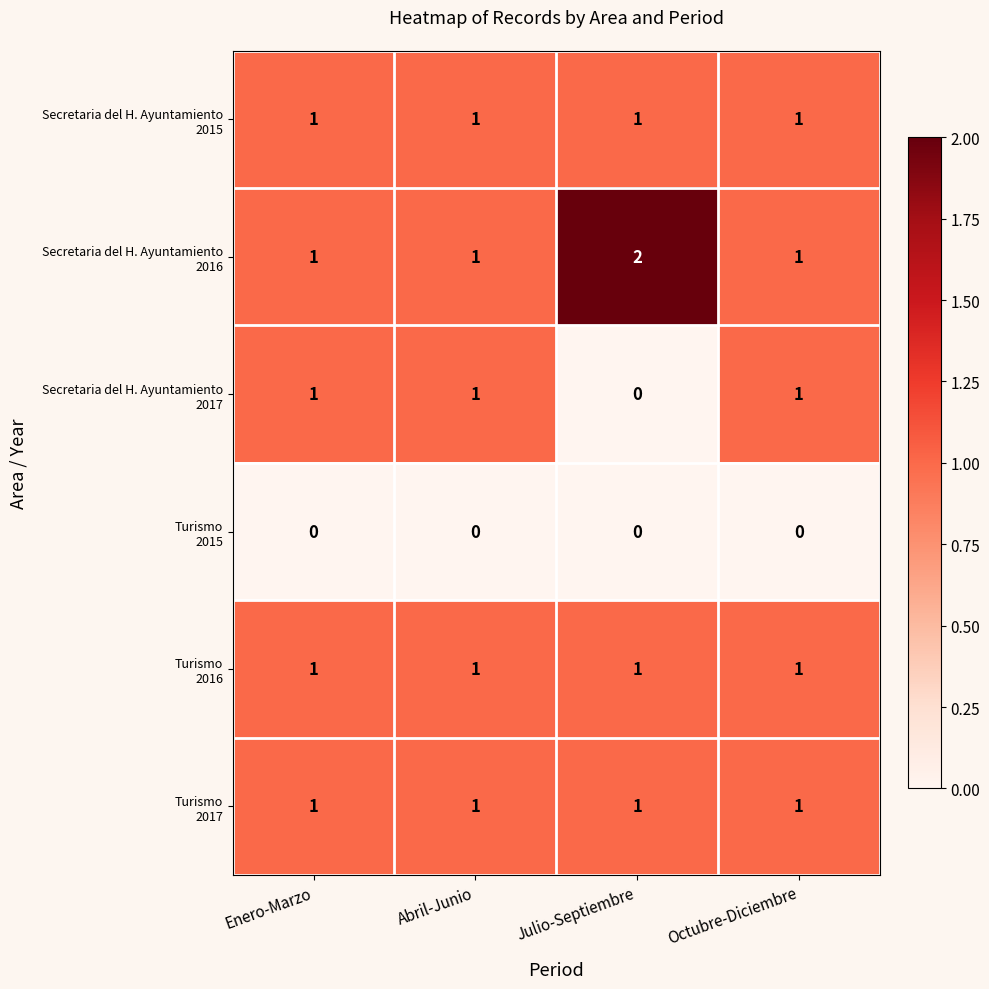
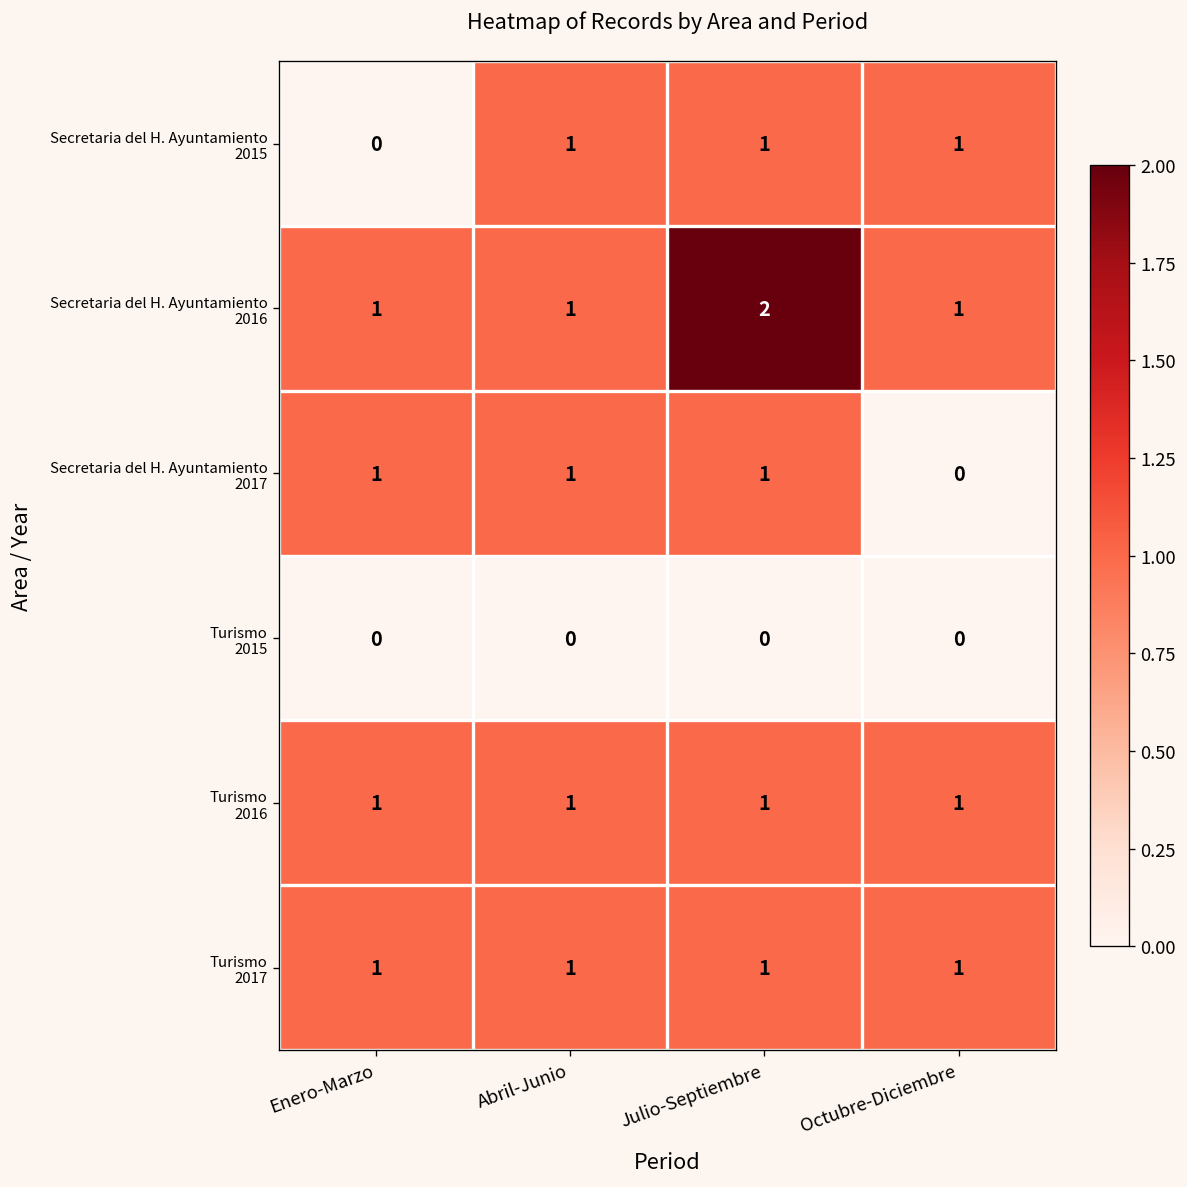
Secretaria del H. Ayuntamiento 2015, Enero-Marzo: 1 -> 0
Secretaria del H. Ayuntamiento 2017, Julio-Septiembre: 0 -> 1
Secretaria del H. Ayuntamiento 2017, Octubre-Diciembre: 1 -> 0
